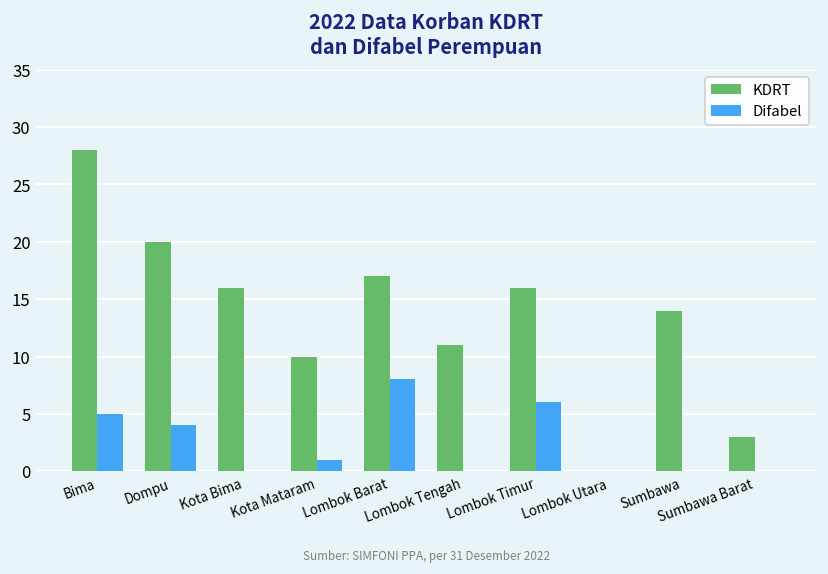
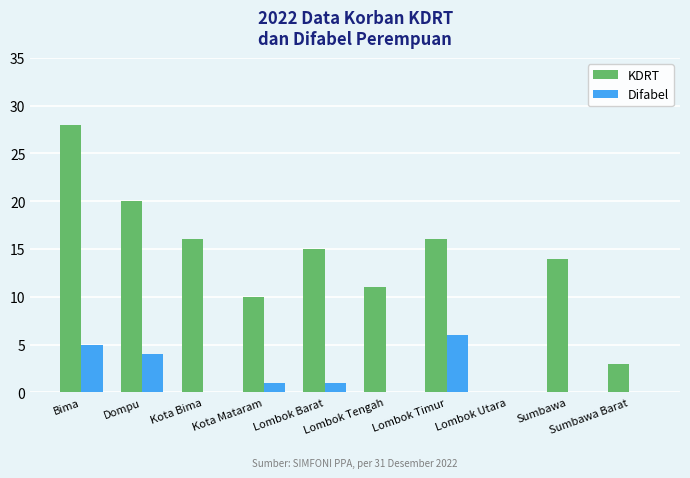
KDRT, Lombok Barat: 17 -> 15
Difabel, Lombok Barat: 8 -> 1
